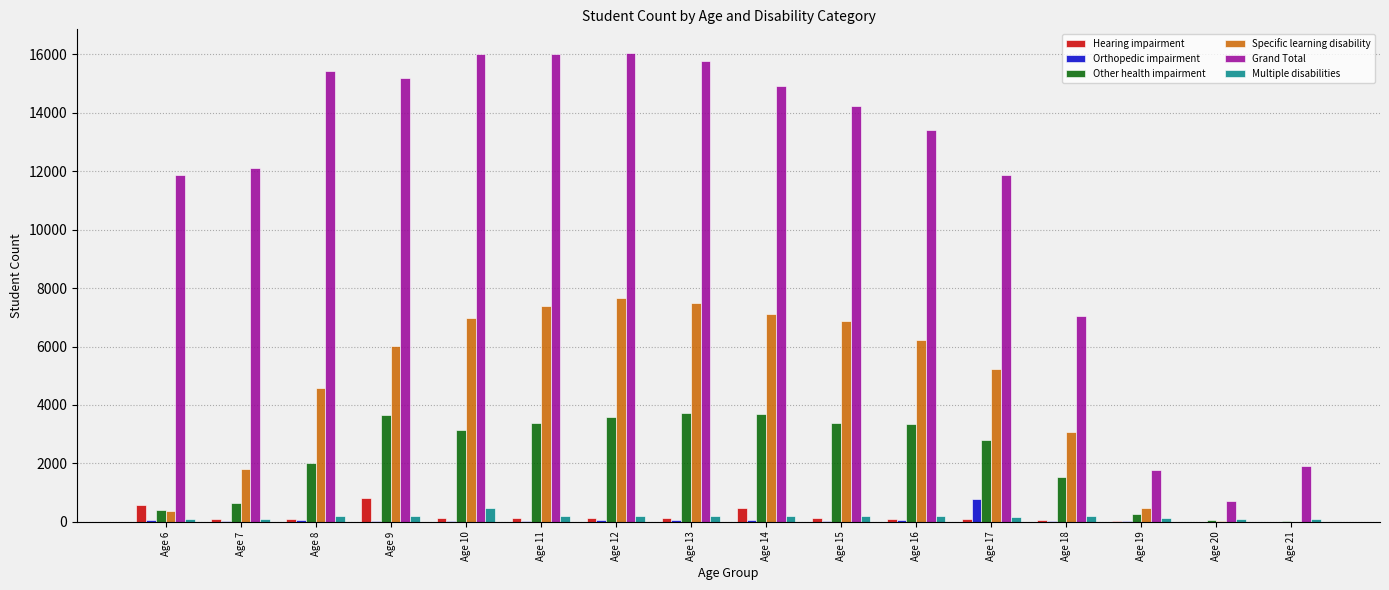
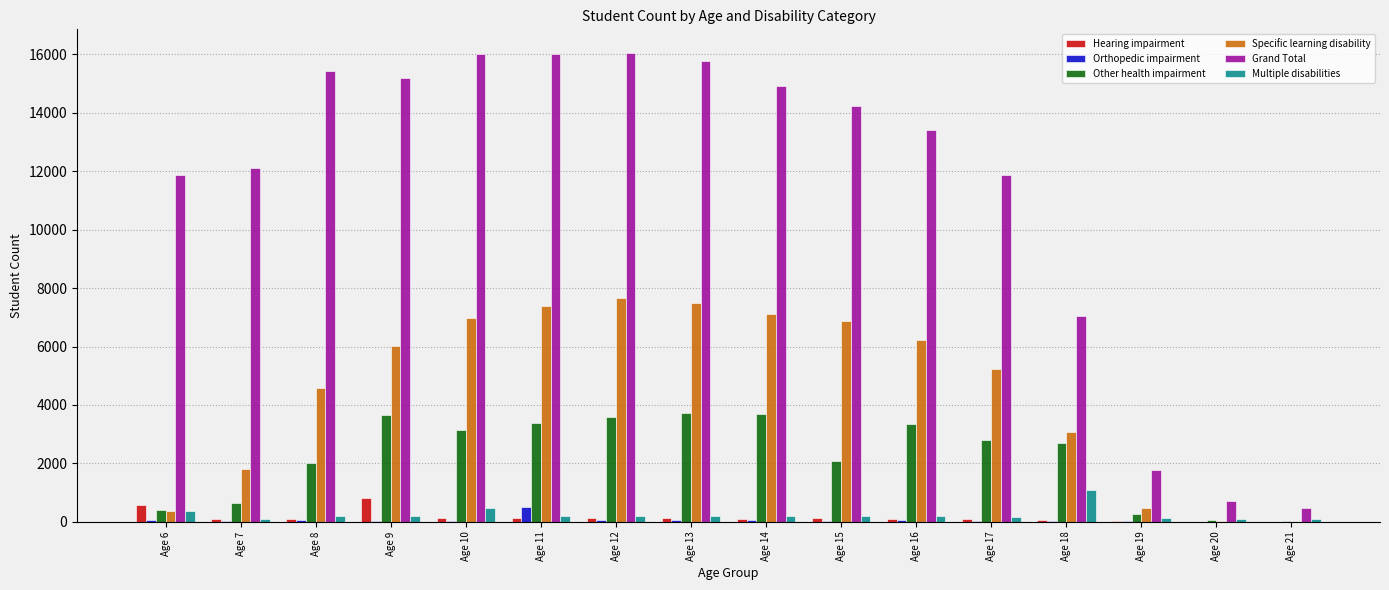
Multiple disabilities, Age 6: 100 -> 400
Orthopedic impairment, Age 11: 0 -> 500
Hearing impairment, Age 14: 500 -> 100
Other health impairment, Age 15: 3400 -> 2100
Orthopedic impairment, Age 17: 800 -> 0
Other health impairment, Age 18: 1500 -> 2700
Multiple disabilities, Age 18: 200 -> 1100
Grand Total, Age 21: 1900 -> 500
